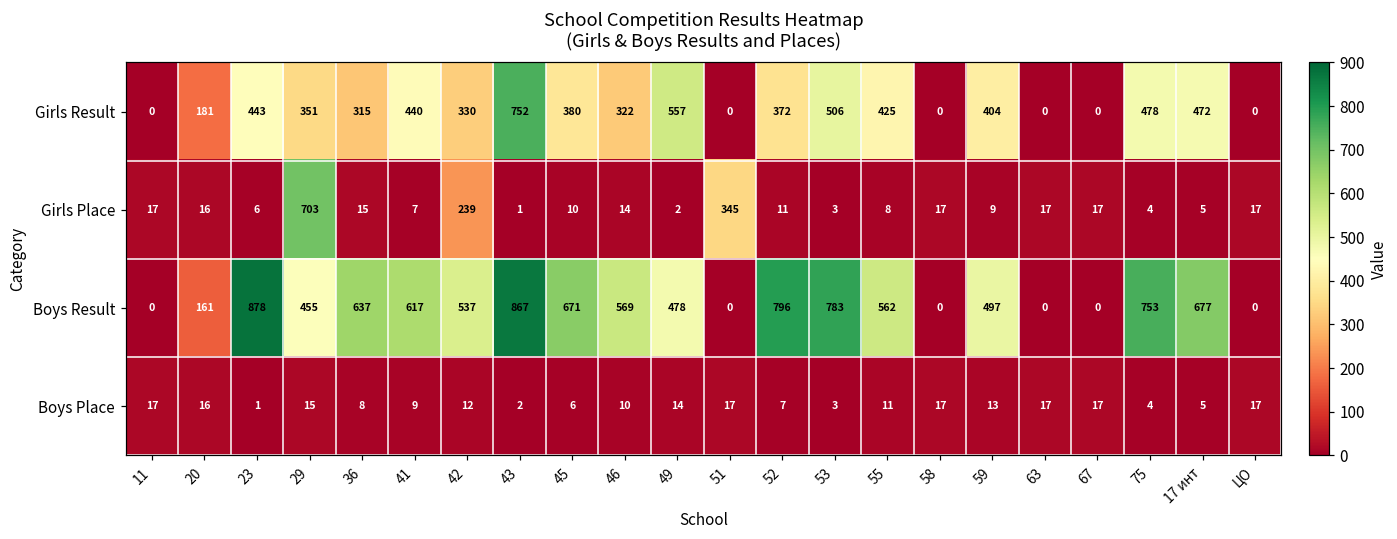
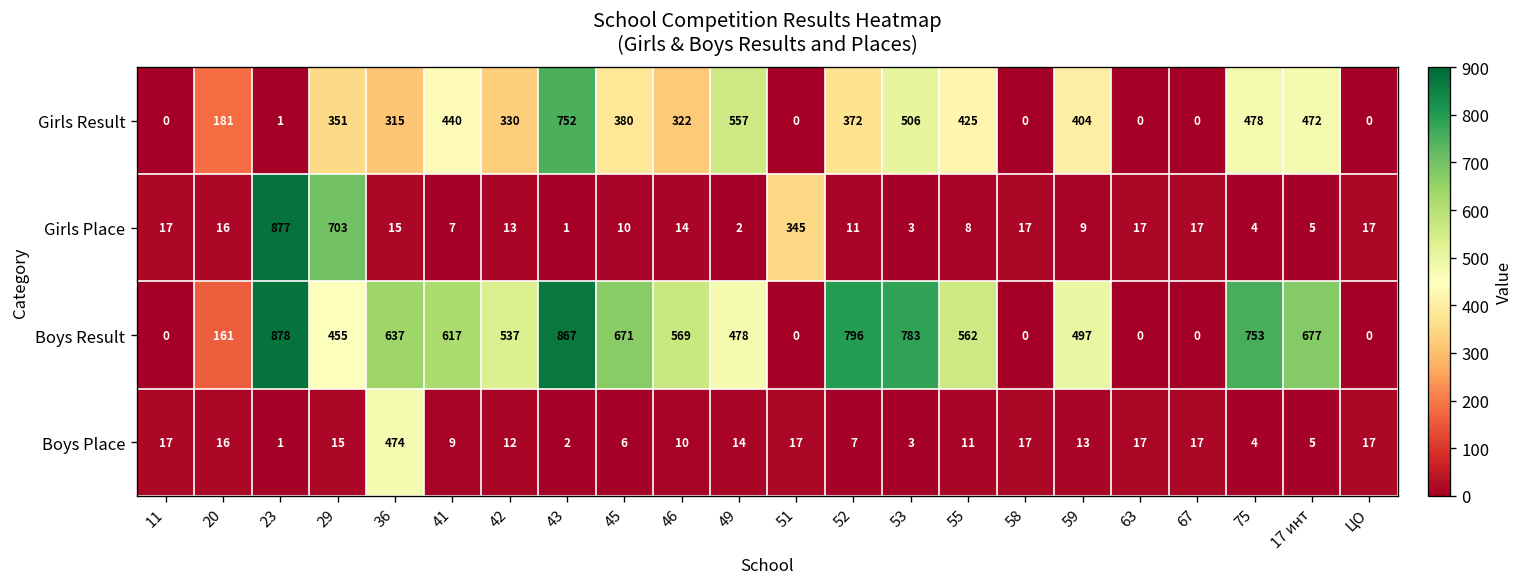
Girls Result, 23: 443 -> 1
Girls Place, 23: 6 -> 877
Girls Place, 42: 239 -> 13
Boys Place, 36: 8 -> 474
